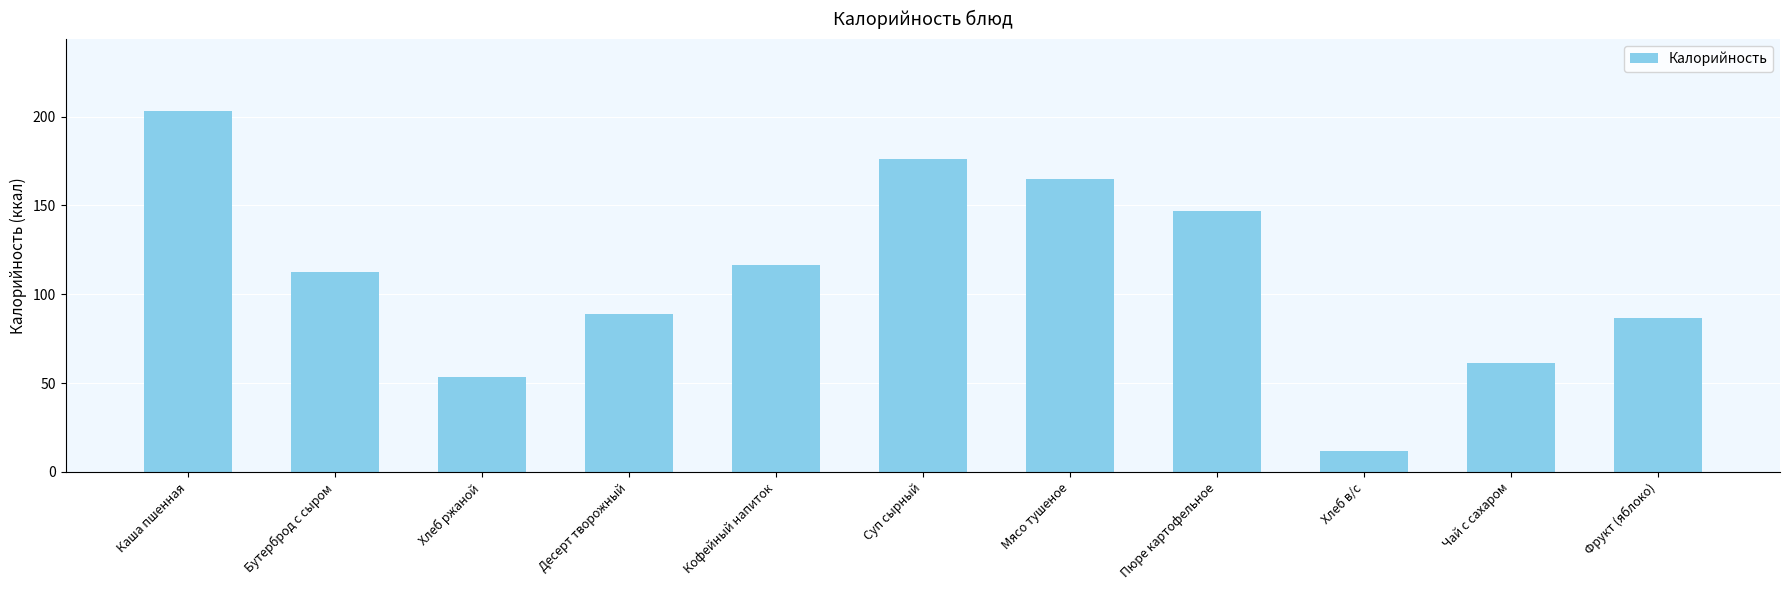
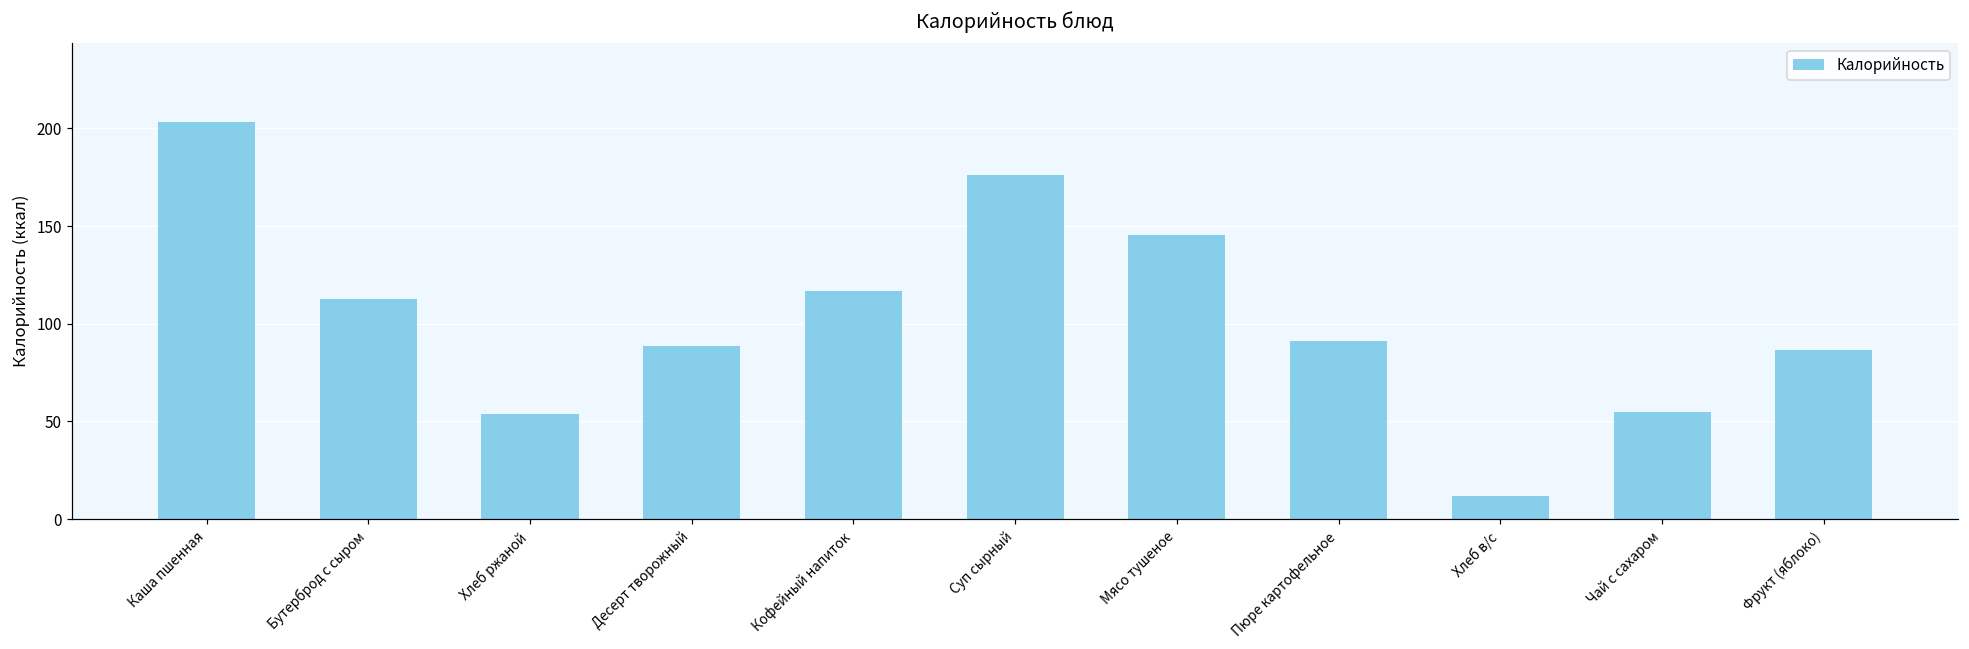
Мясо тушеное: 165 -> 146
Пюре картофельное: 147 -> 91
Чай с сахаром: 61 -> 55
